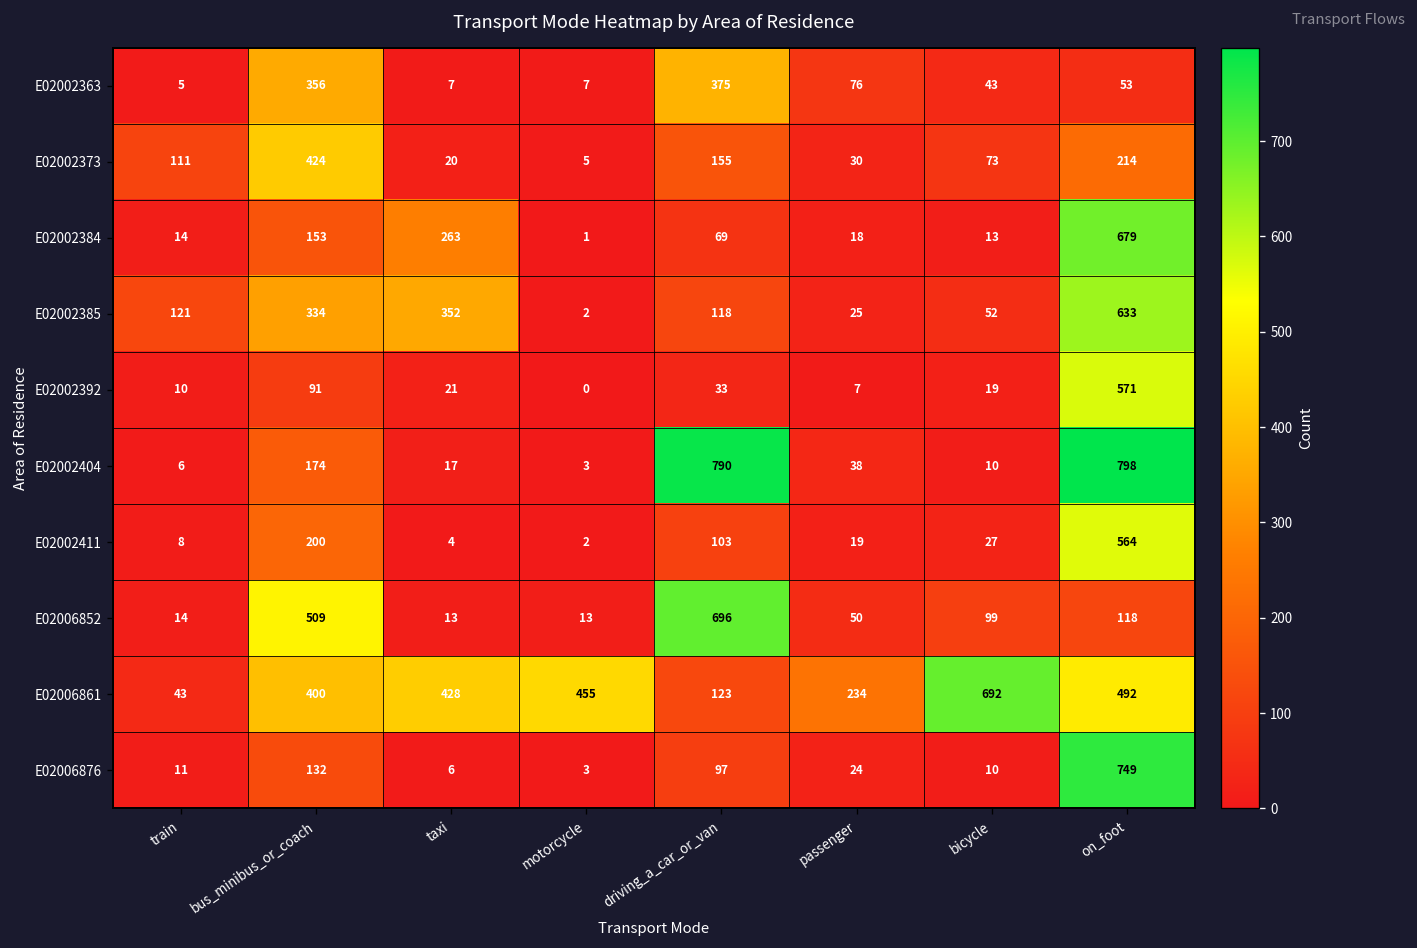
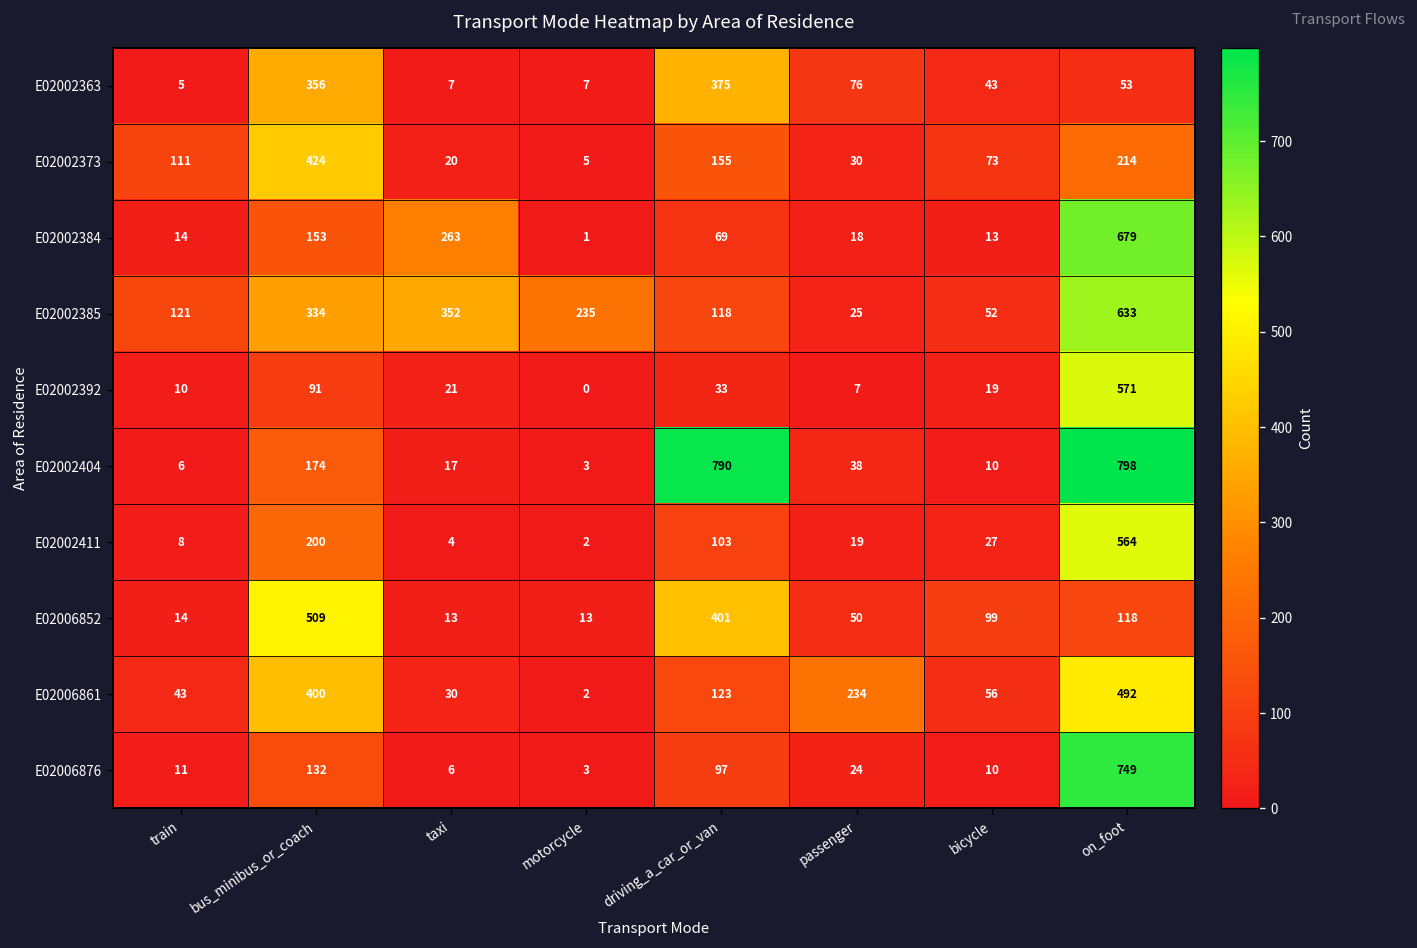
E02002385, motorcycle: 2 -> 235
E02006852, driving_a_car_or_van: 696 -> 401
E02006861, taxi: 428 -> 30
E02006861, motorcycle: 455 -> 2
E02006861, bicycle: 692 -> 56
